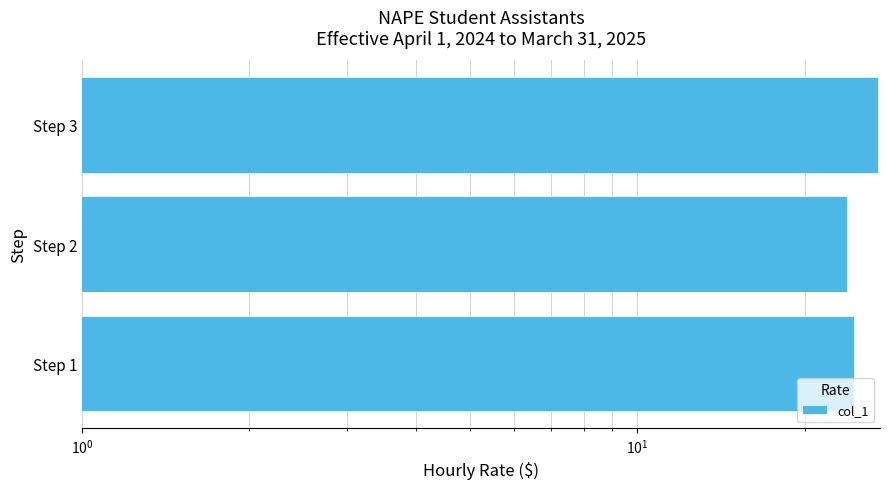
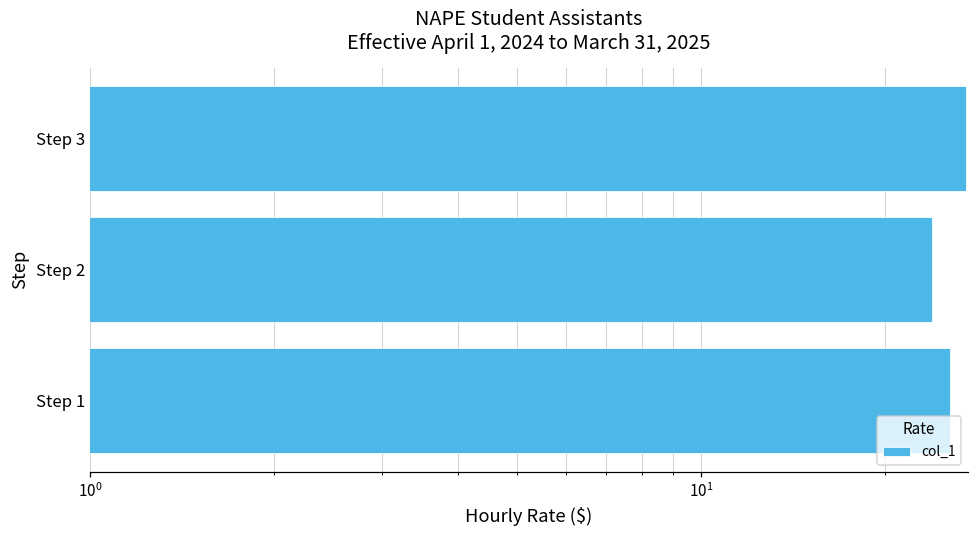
Step 1: 25 -> 26
